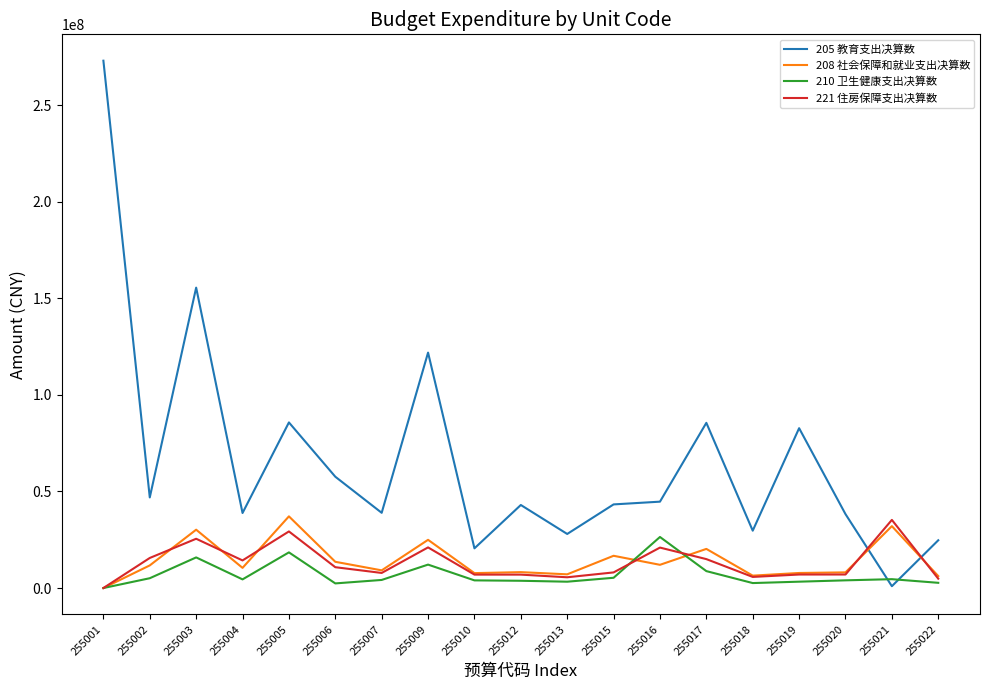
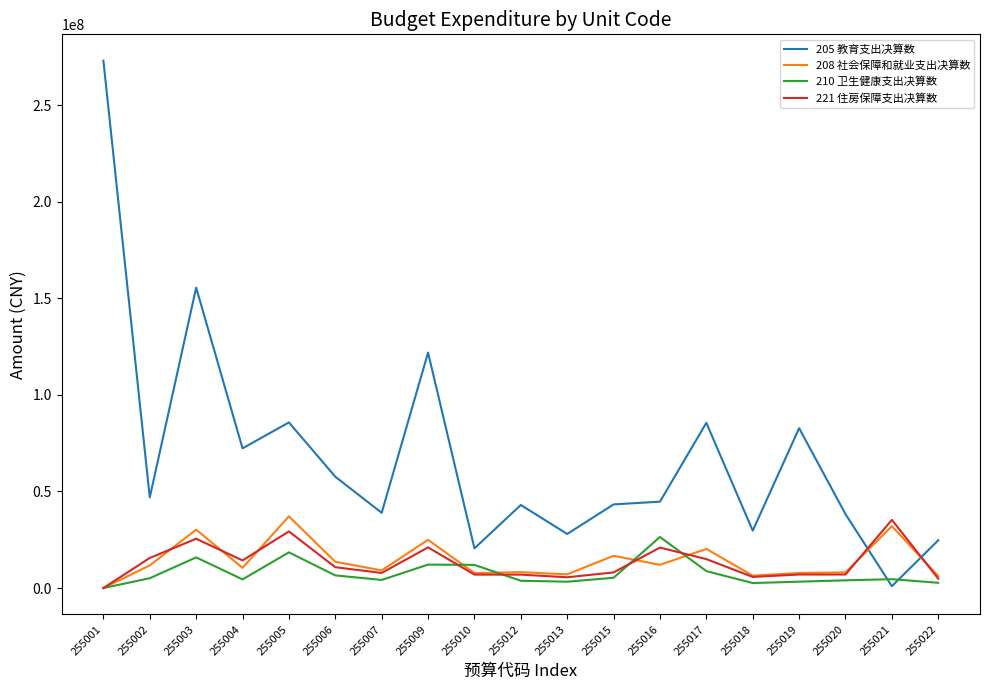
205 教育支出决算数, 255004: 39000000 -> 72000000
210 卫生健康支出决算数, 255006: 2000000 -> 7000000
210 卫生健康支出决算数, 255010: 4000000 -> 12000000
